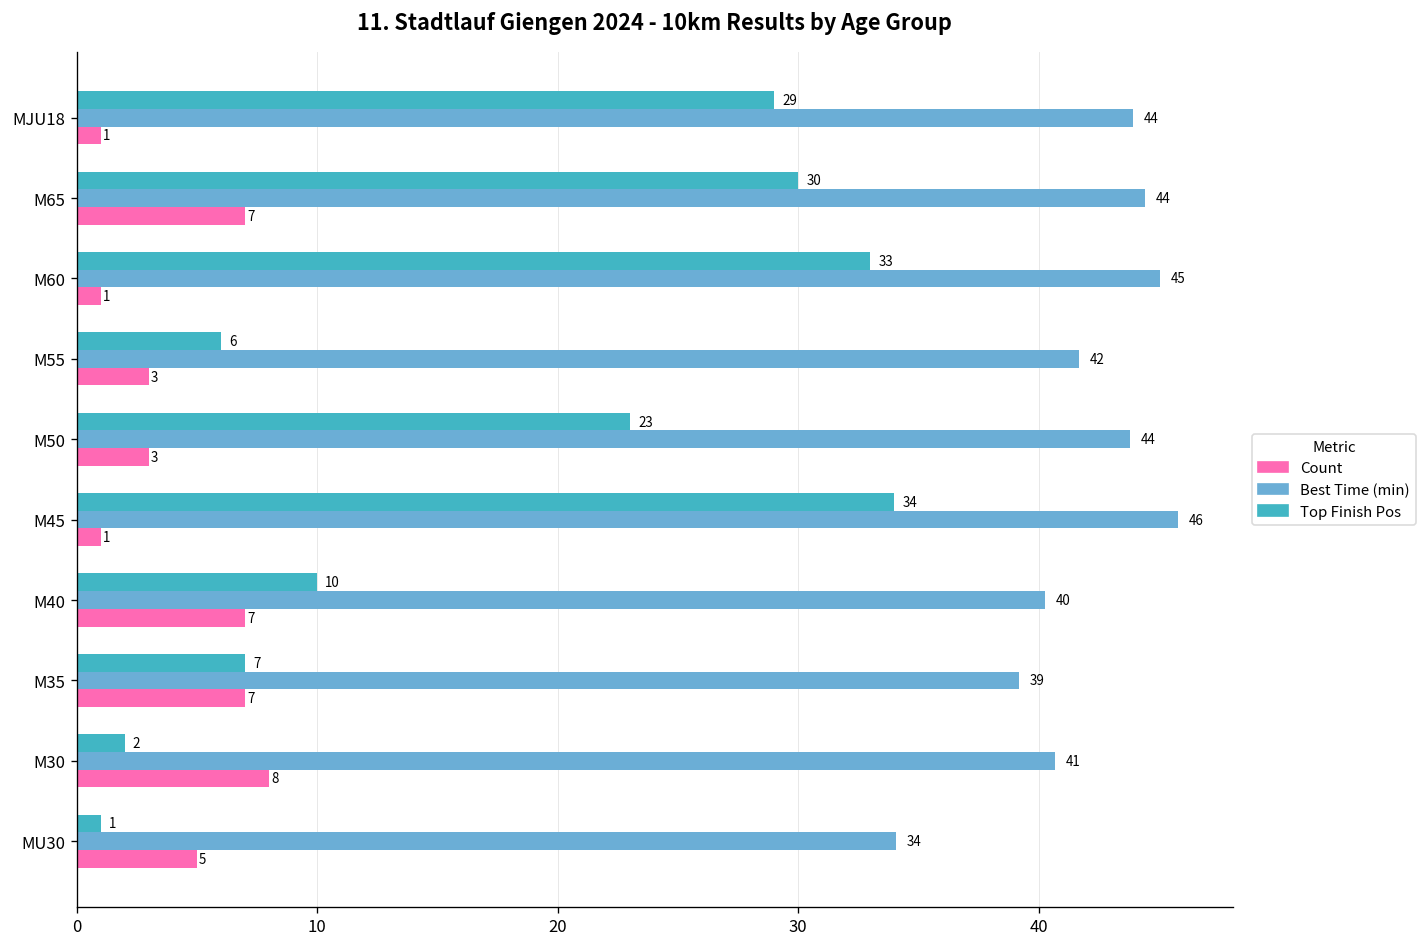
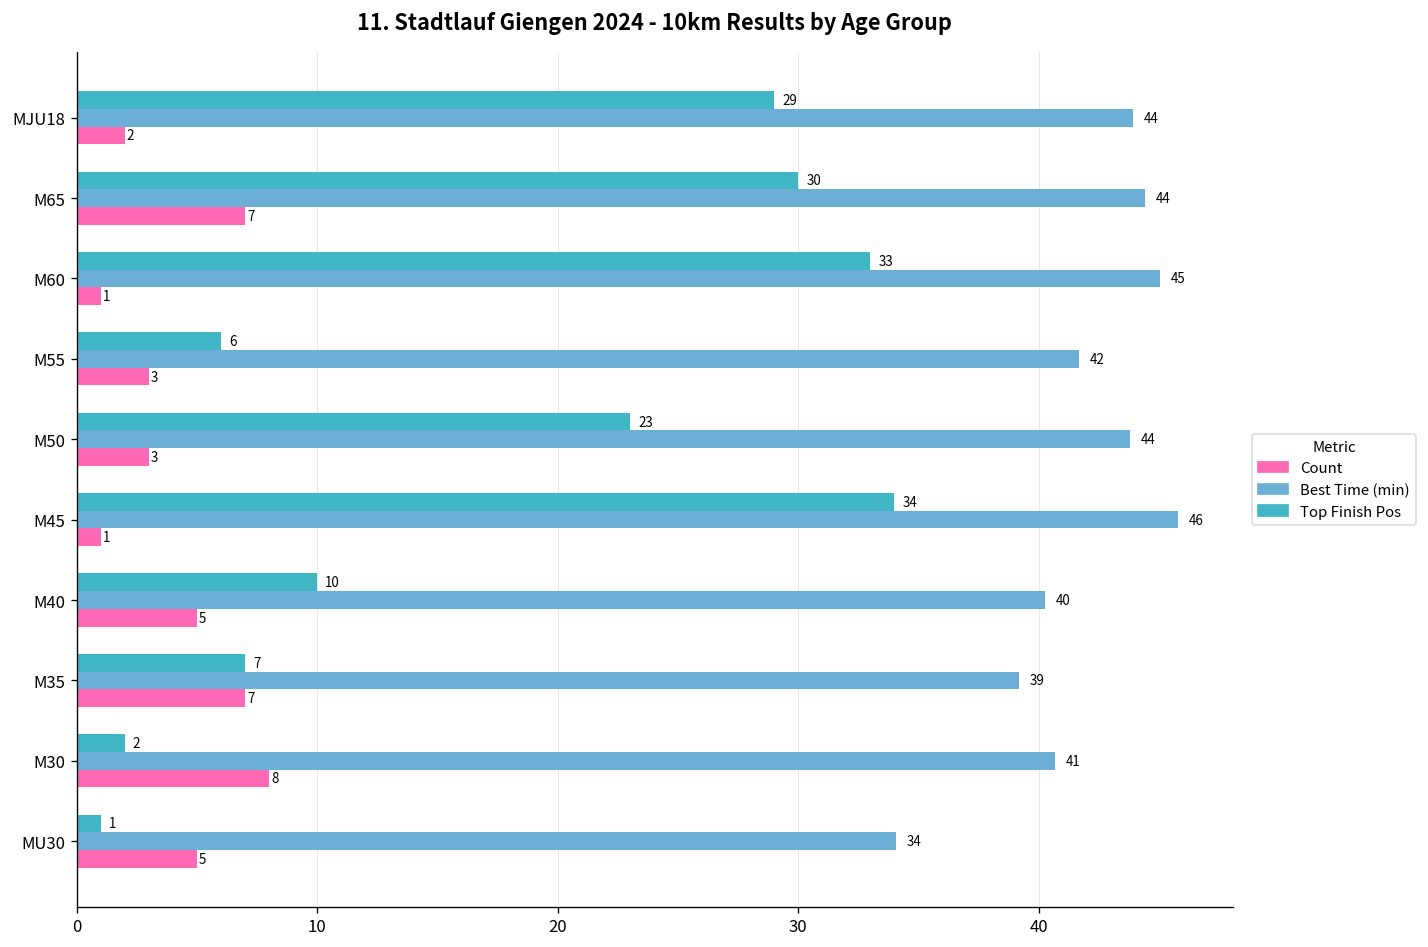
Count, MJU18: 1 -> 2
Count, M40: 7 -> 5
